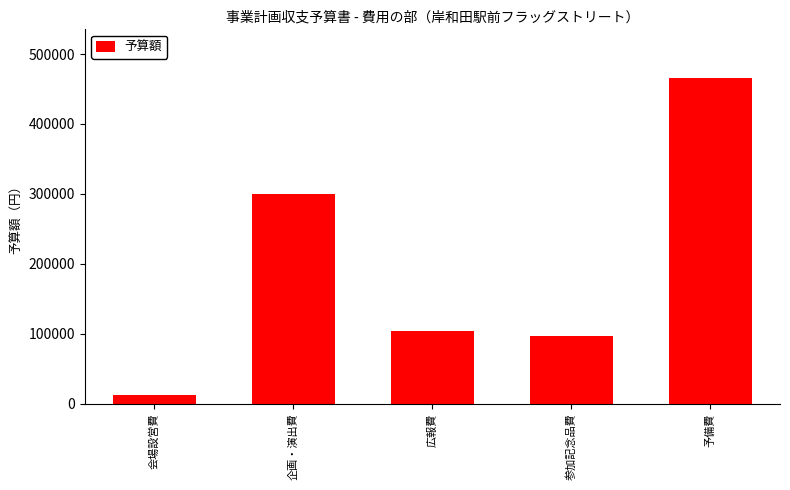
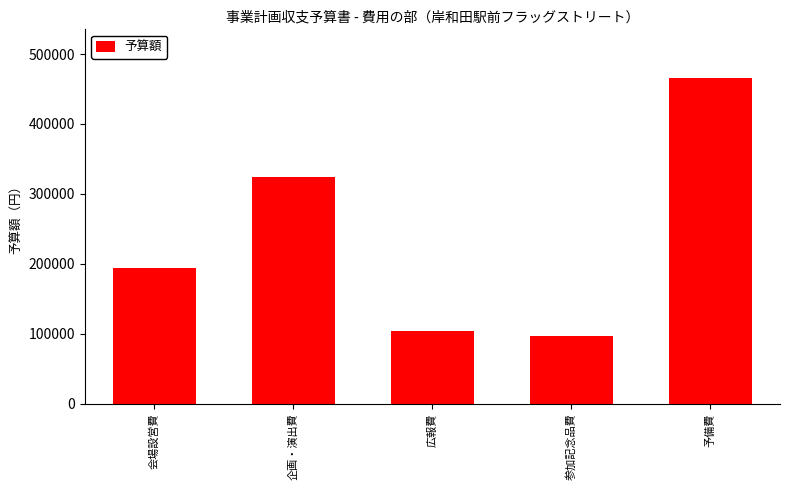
会場設営費: 10000 -> 190000
企画・演出費: 300000 -> 320000
